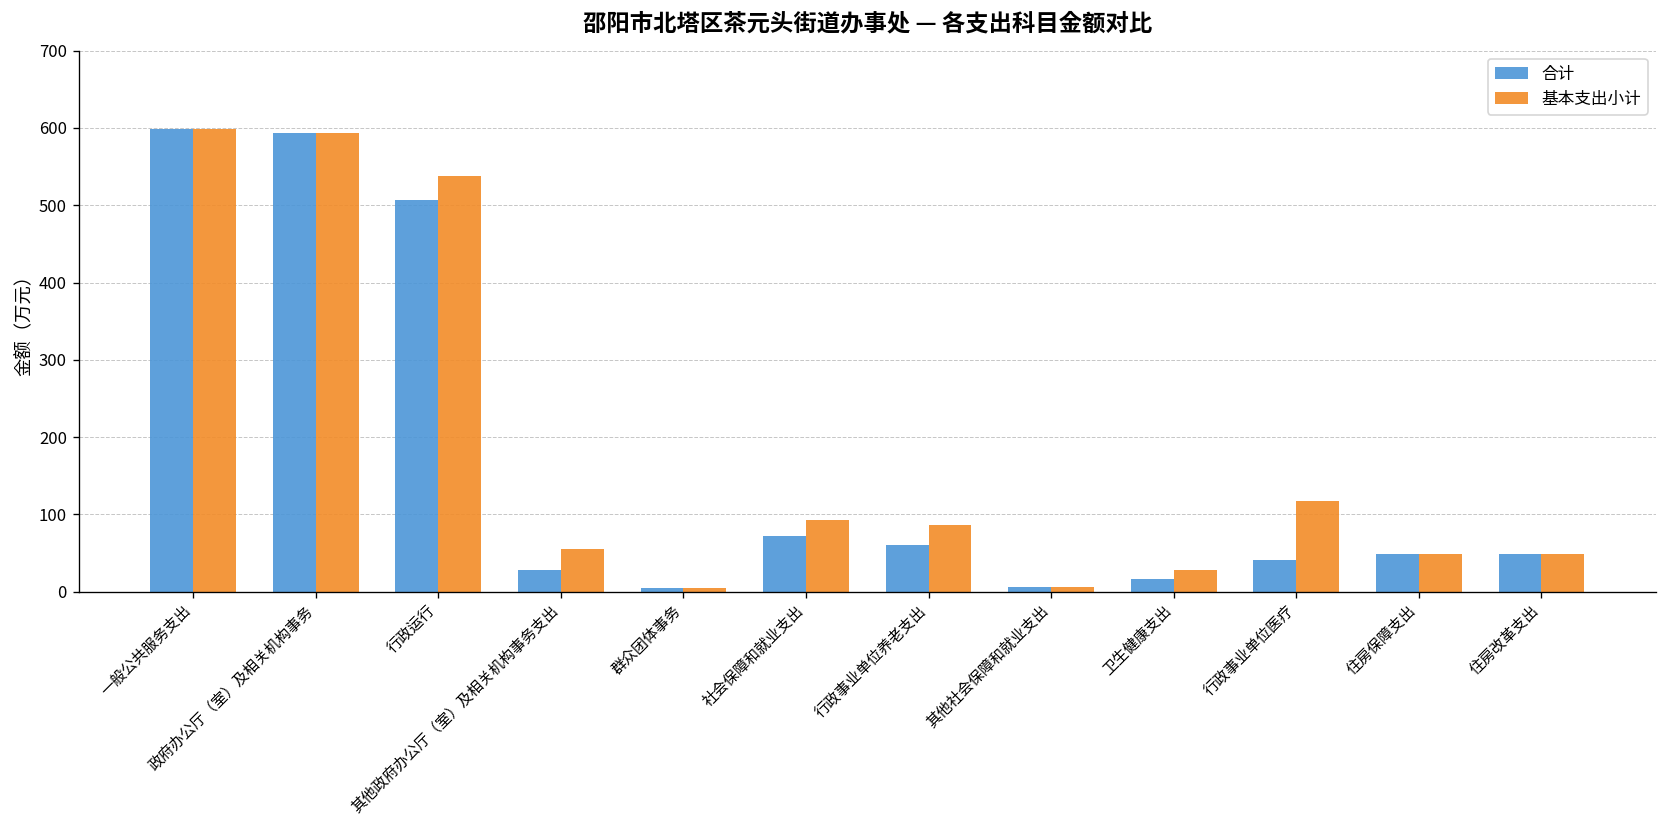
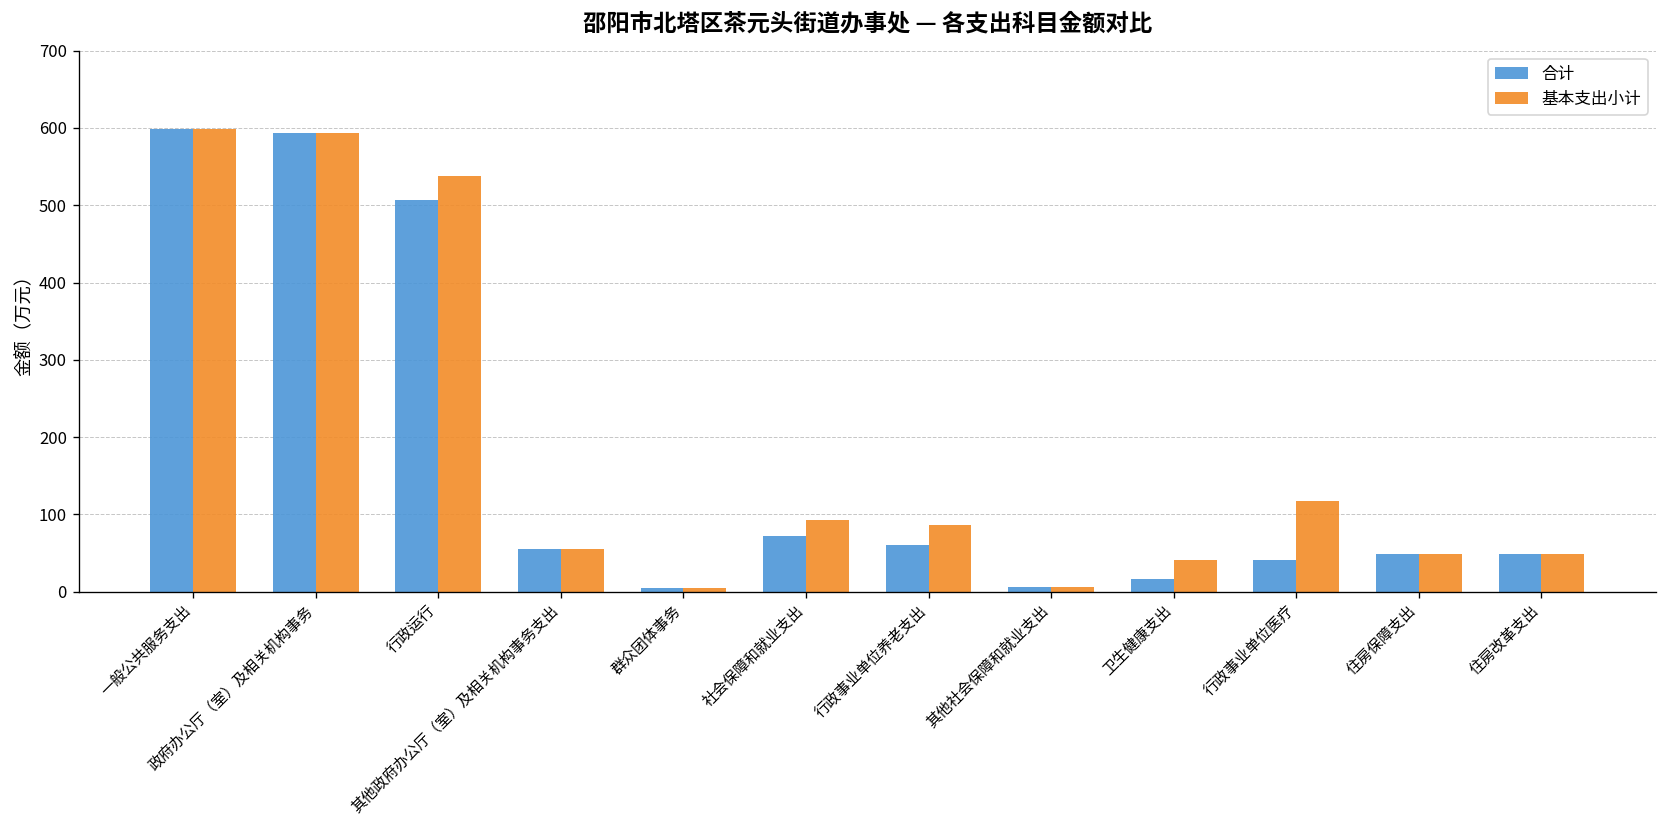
合计, 其他政府办公厅（室）及相关机构事务支出: 30 -> 60
基本支出小计, 卫生健康支出: 30 -> 40
